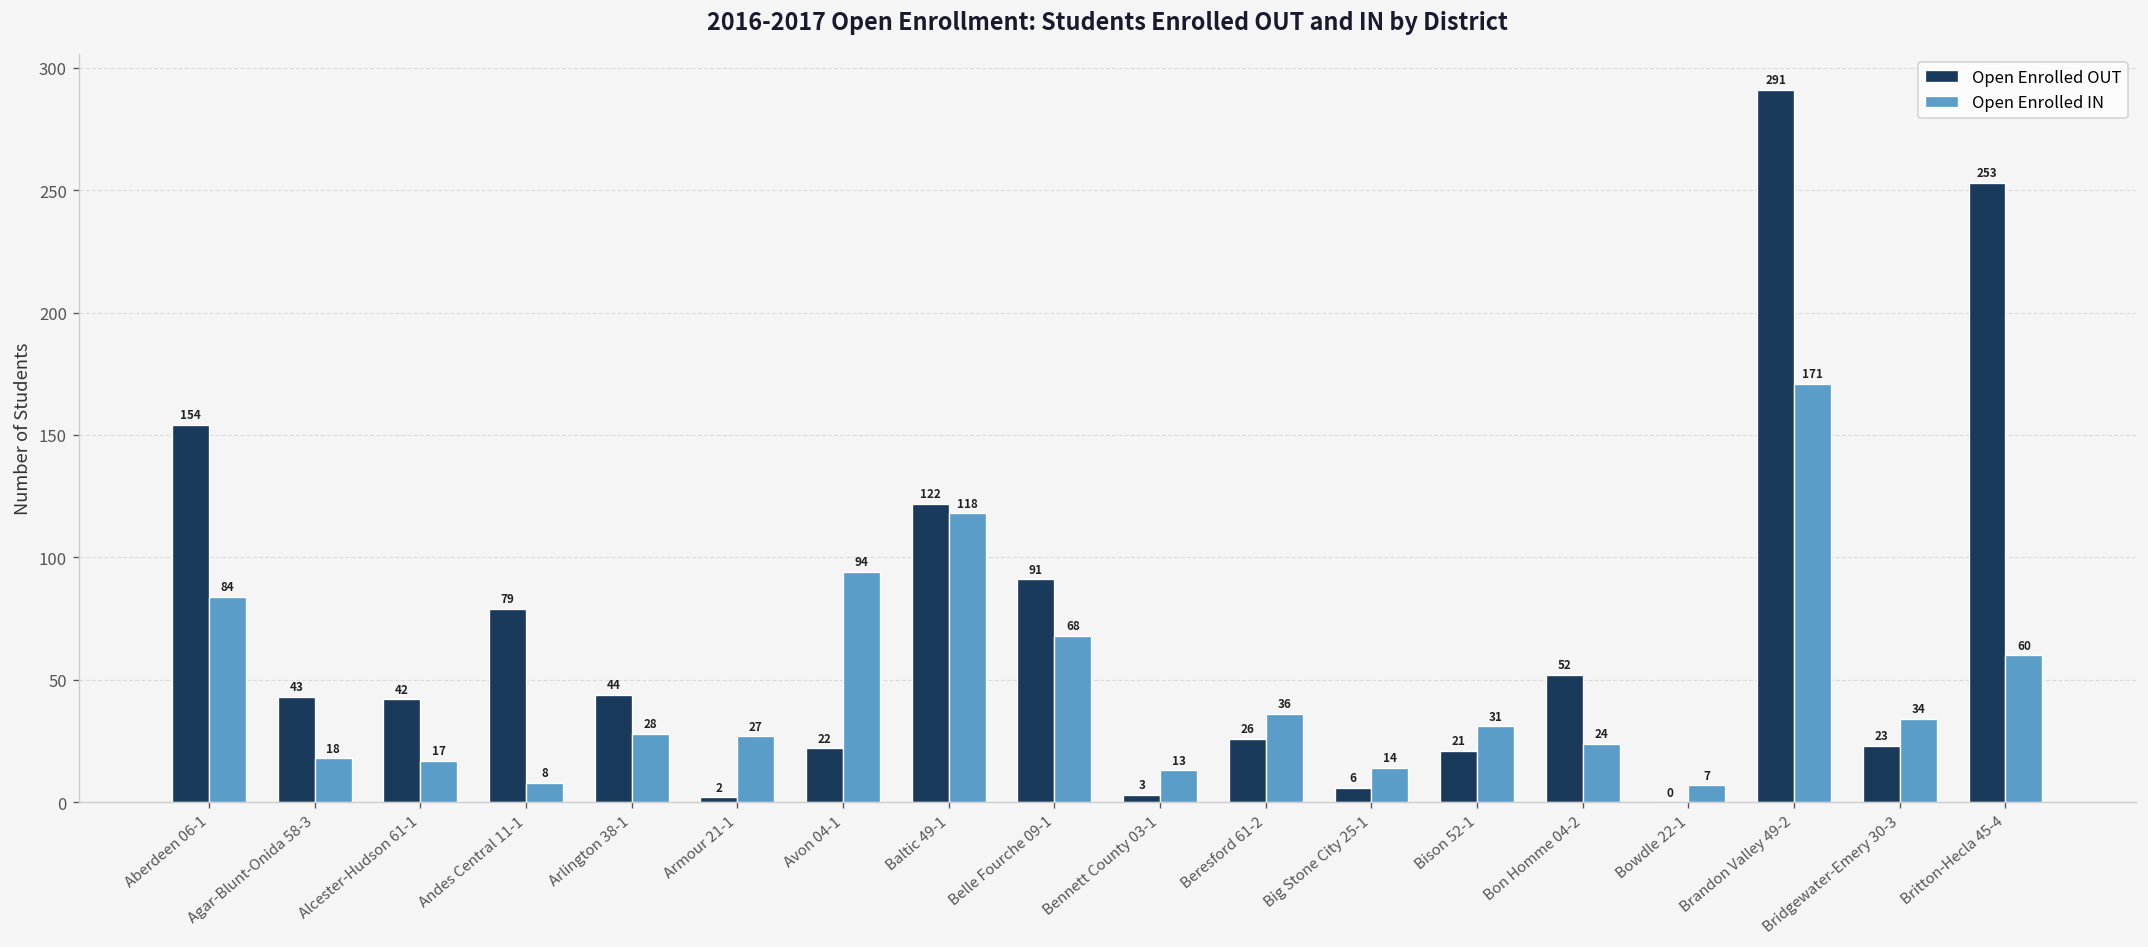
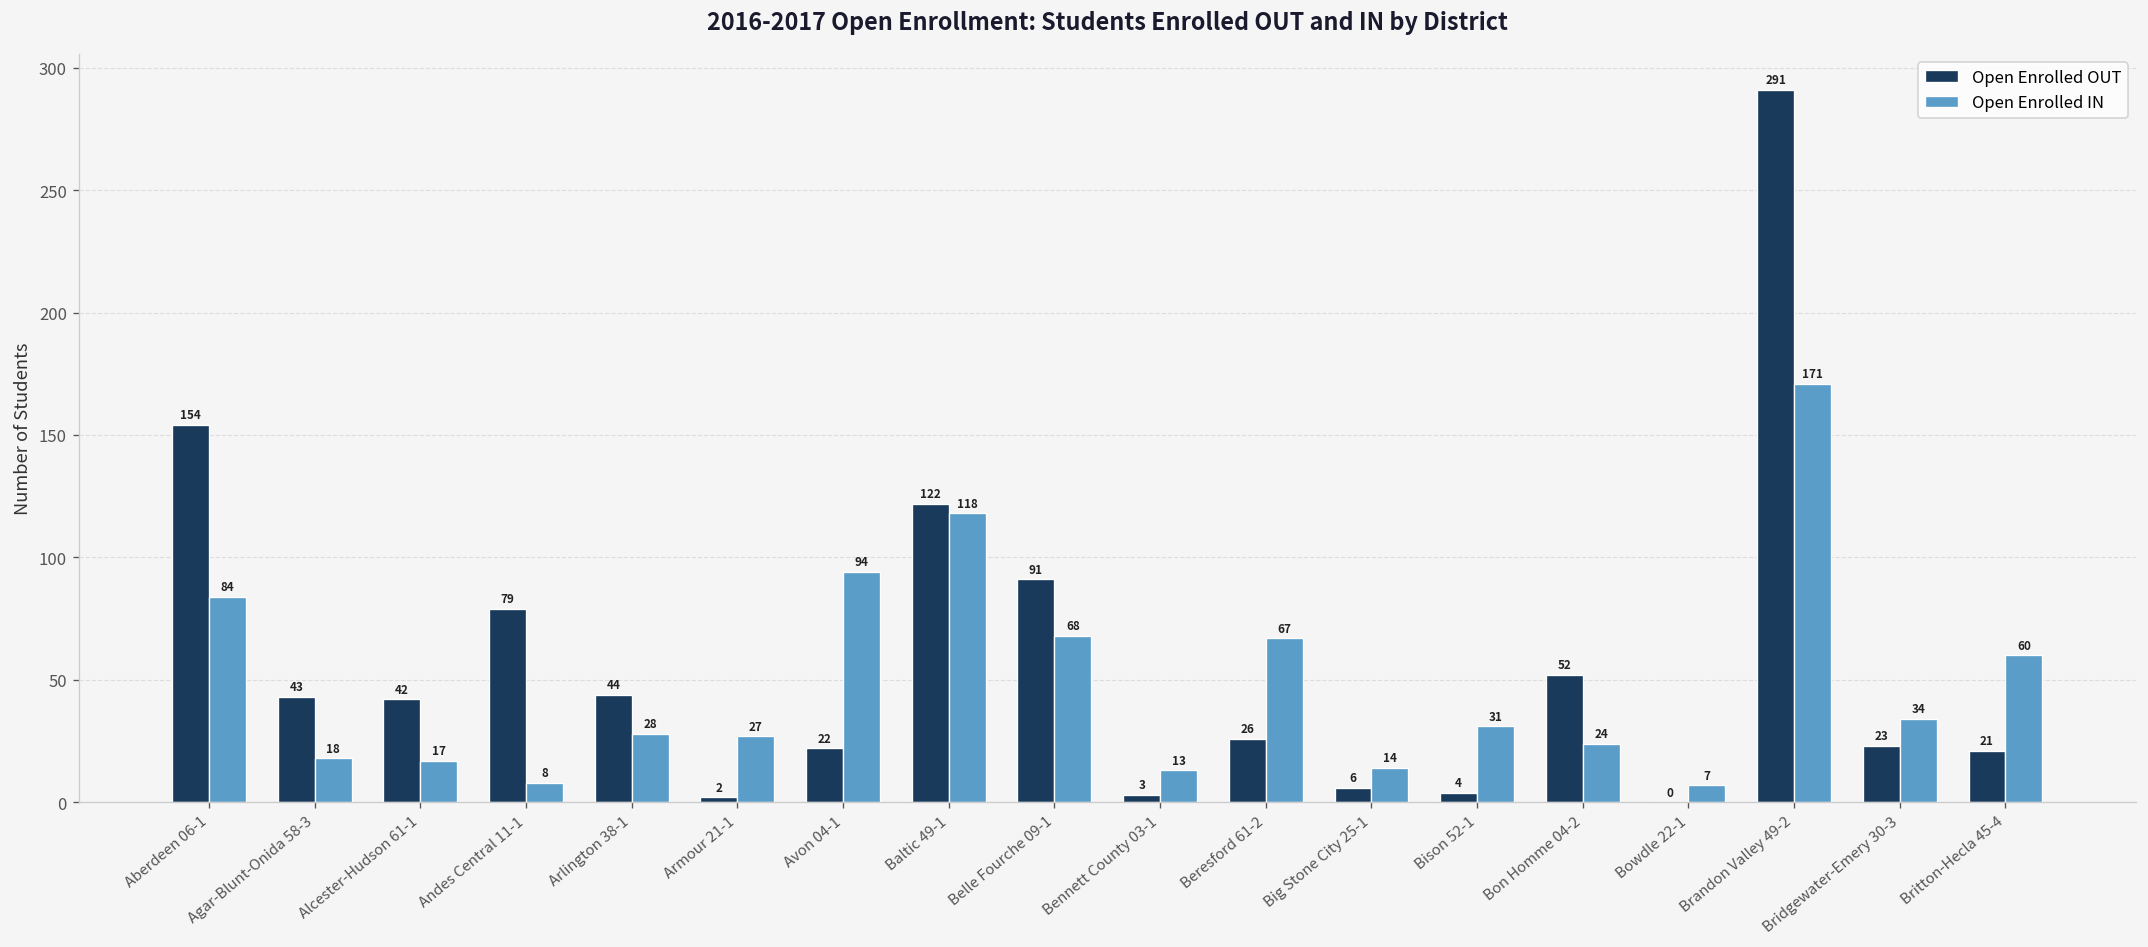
Open Enrolled IN, Beresford 61-2: 36 -> 67
Open Enrolled OUT, Bison 52-1: 21 -> 4
Open Enrolled OUT, Britton-Hecla 45-4: 253 -> 21
